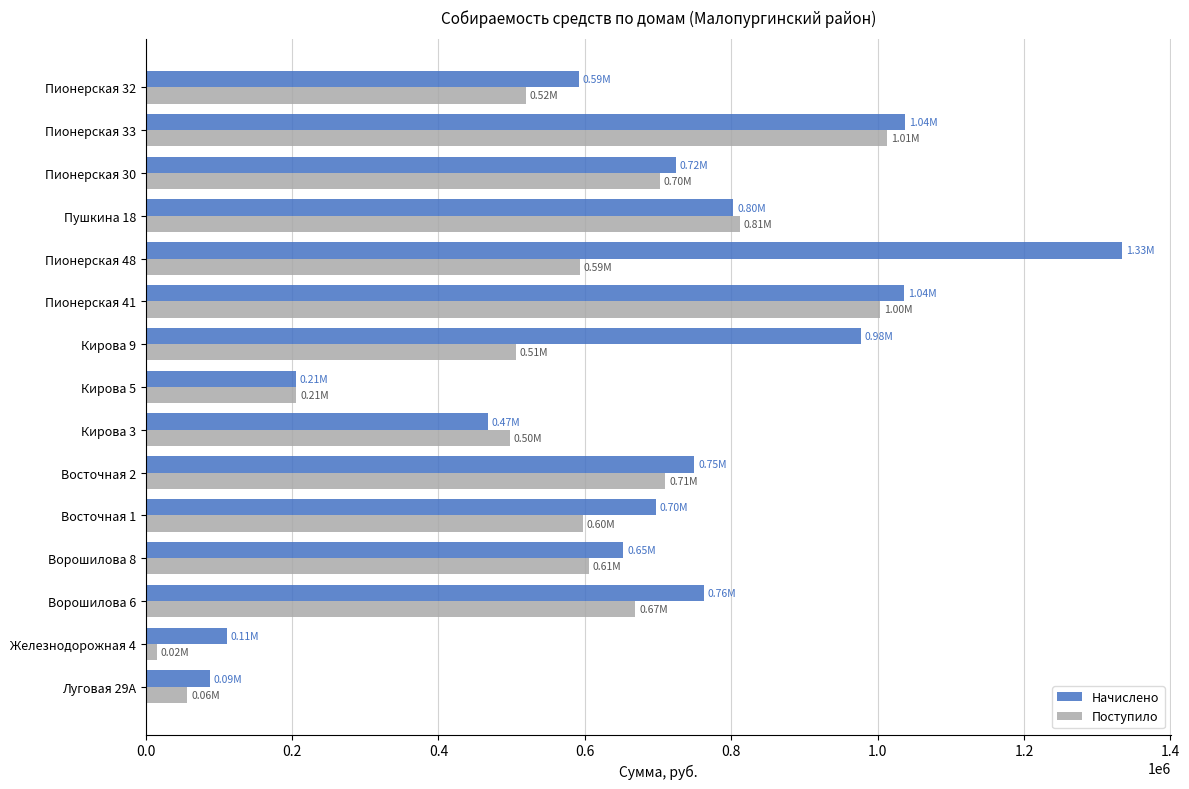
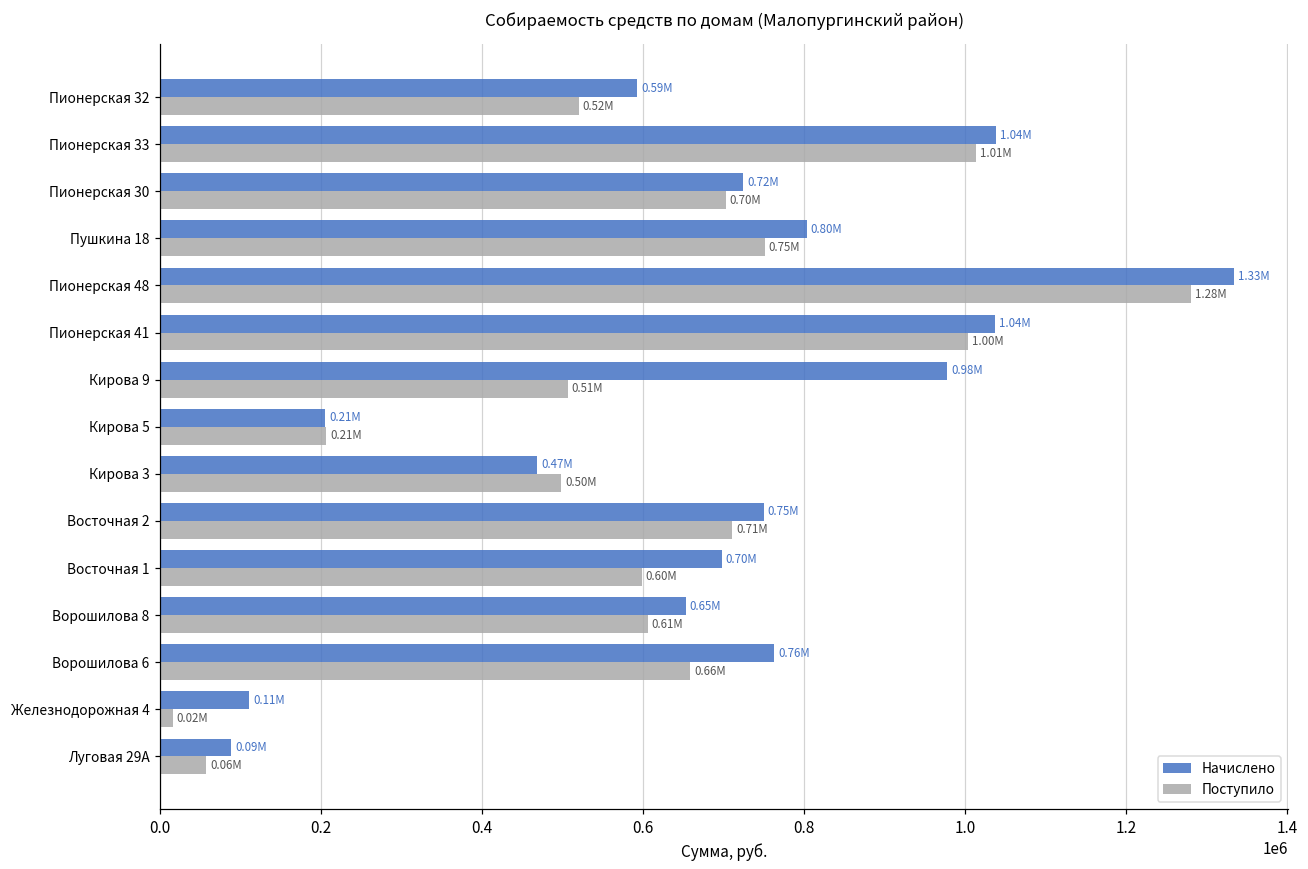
Поступило, Пушкина 18: 0.81M -> 0.75M
Поступило, Пионерская 48: 0.59M -> 1.28M
Поступило, Ворошилова 6: 0.67M -> 0.66M
